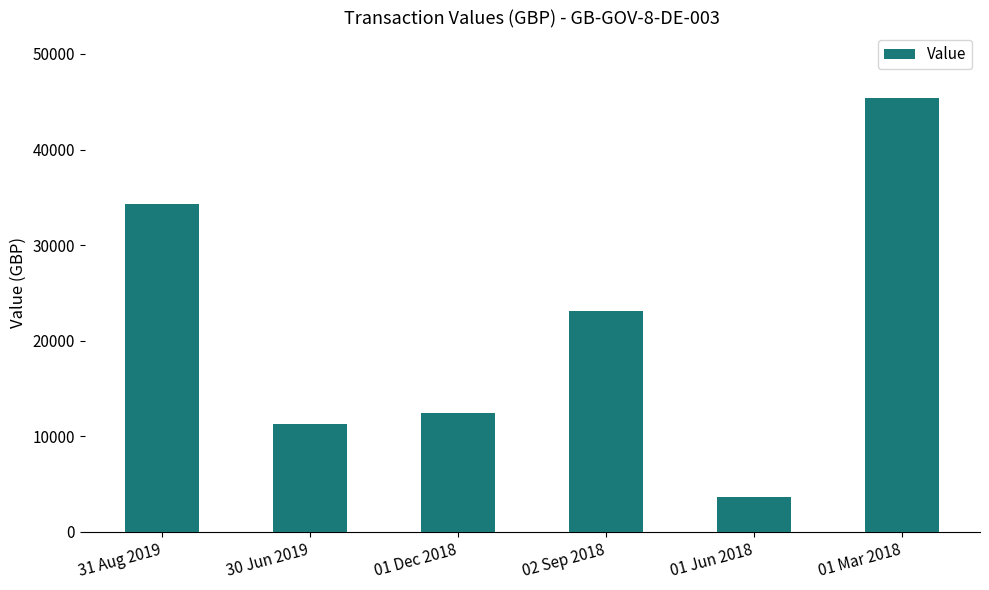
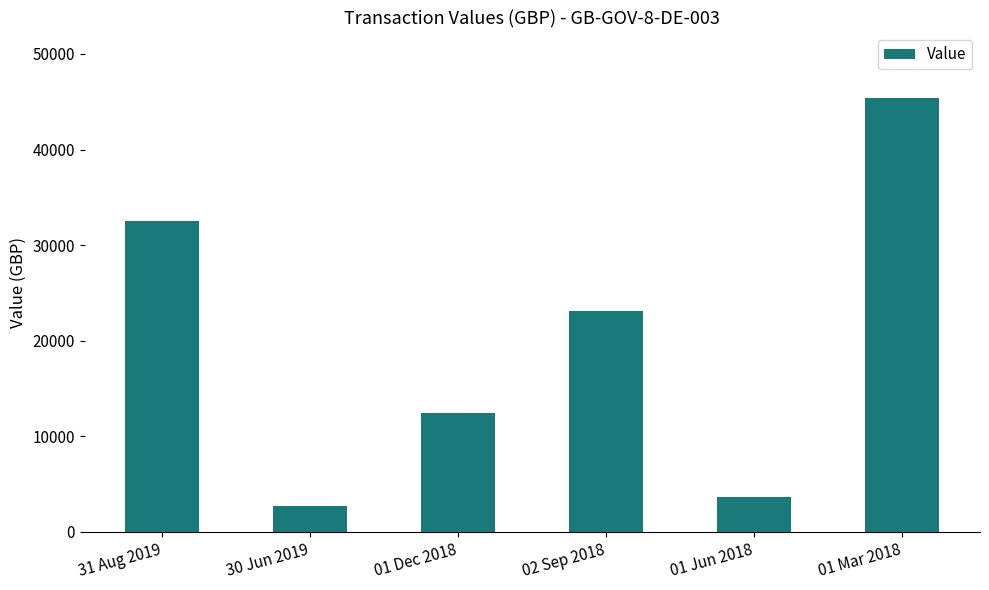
31 Aug 2019: 34000 -> 33000
30 Jun 2019: 11000 -> 3000
